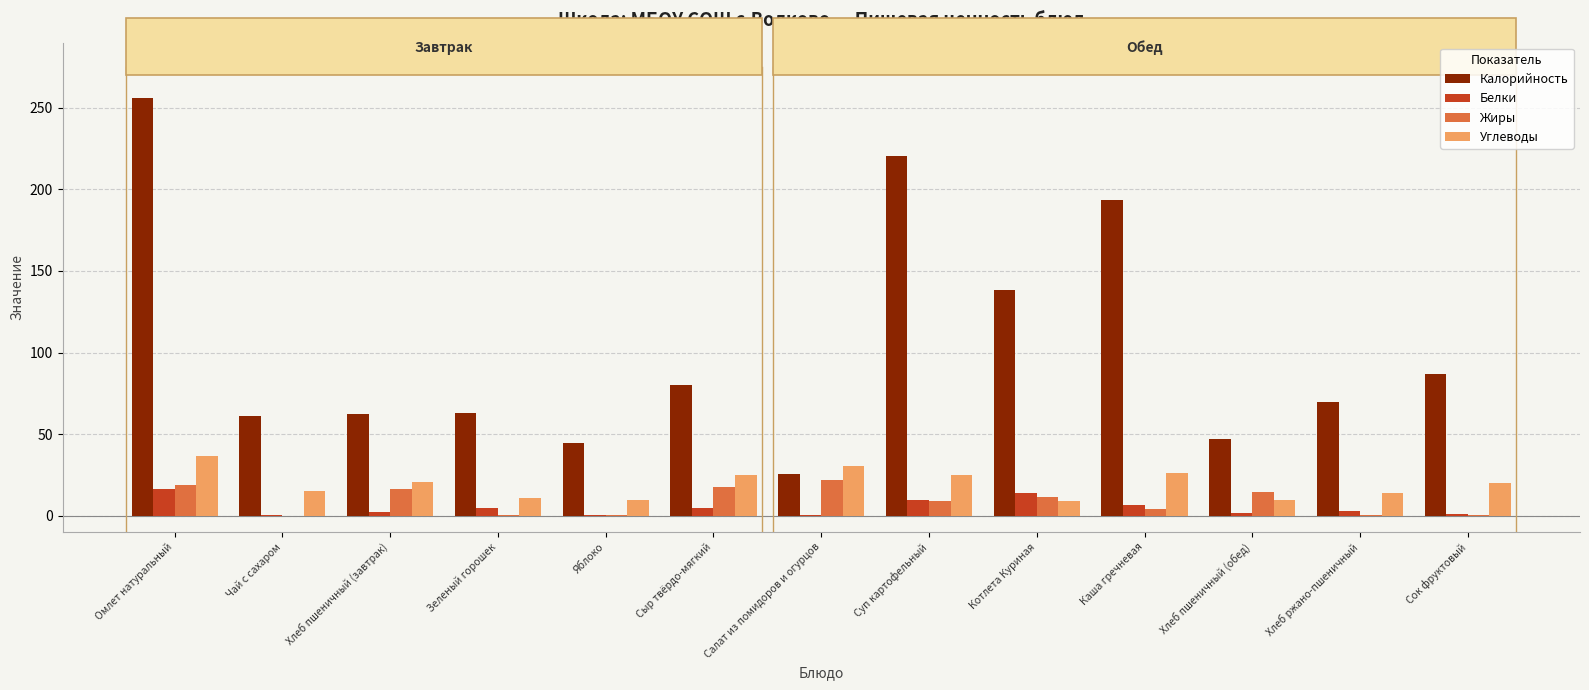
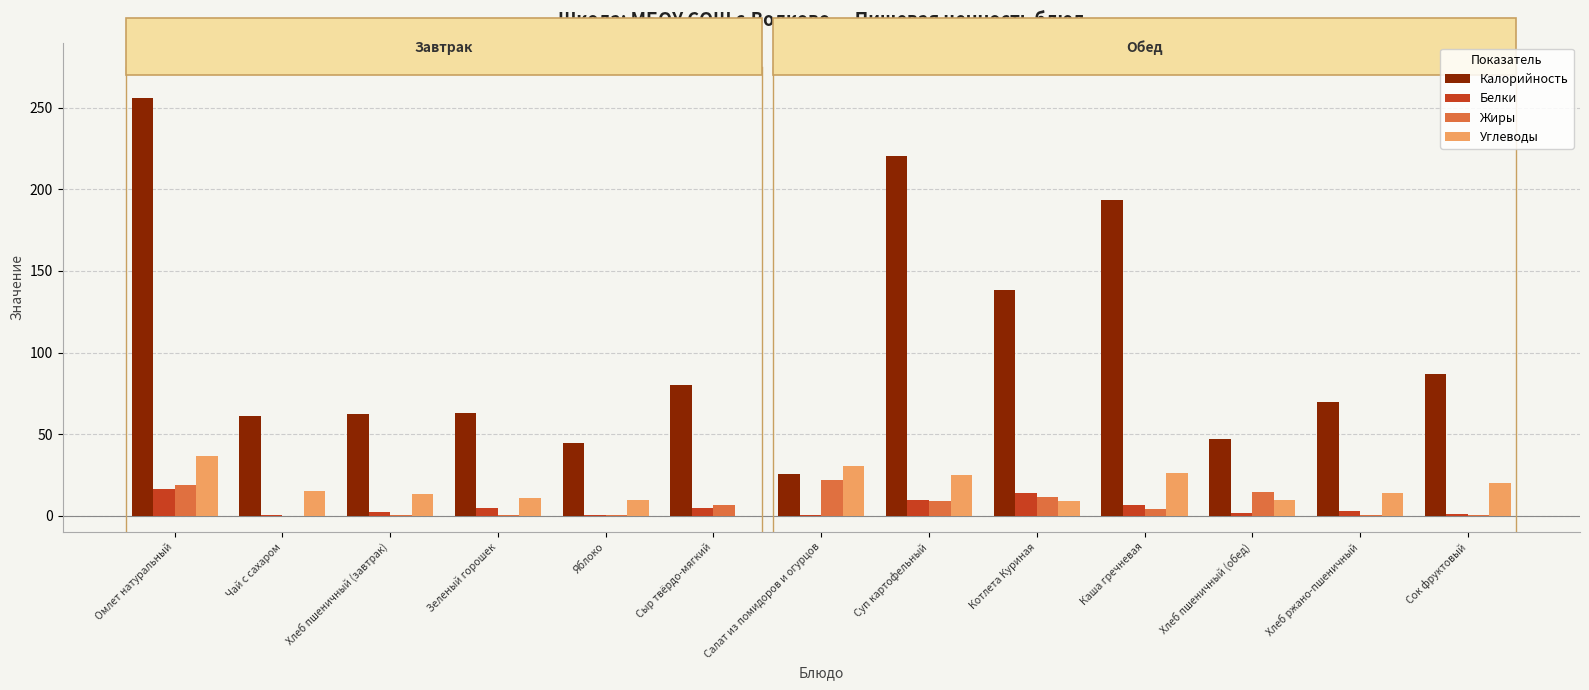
Жиры, Хлеб пшеничный (завтрак): 17 -> 0
Углеводы, Хлеб пшеничный (завтрак): 20 -> 13
Жиры, Сыр твёрдо-мягкий: 18 -> 7
Углеводы, Сыр твёрдо-мягкий: 25 -> 0
